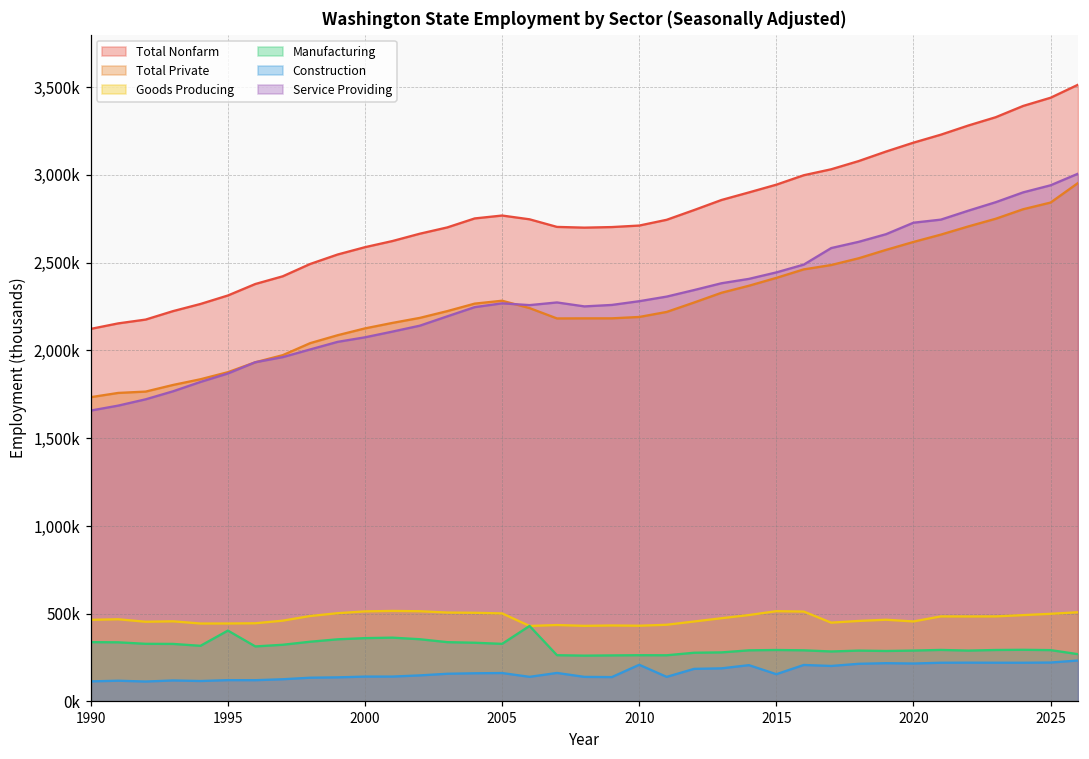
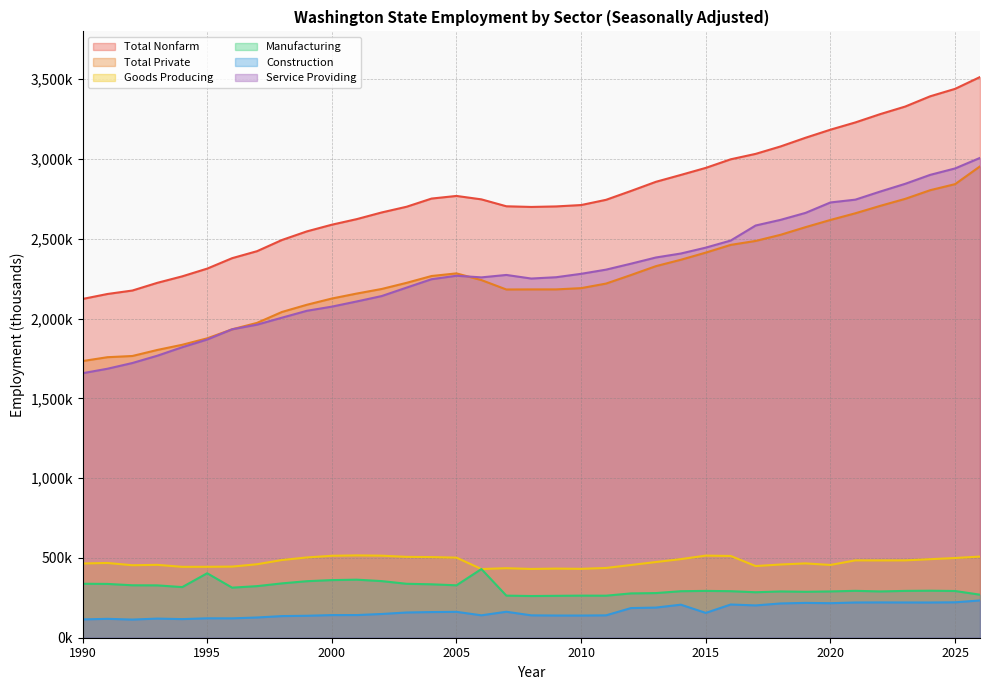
Construction, 2010: 210,000 -> 140,000
